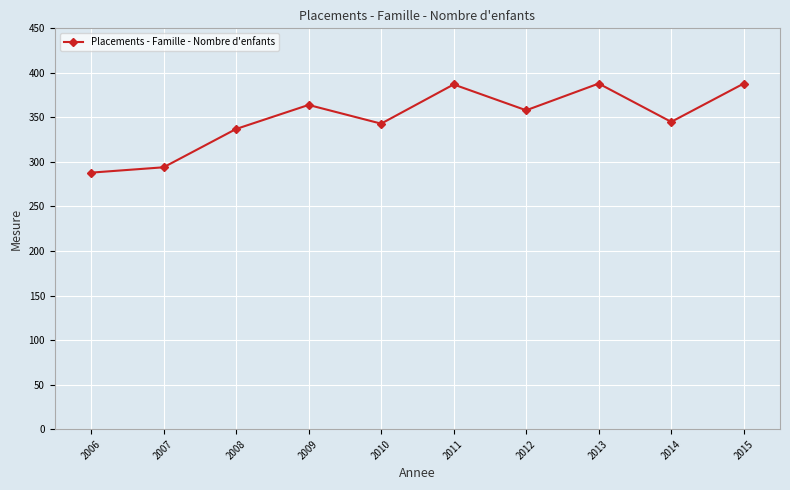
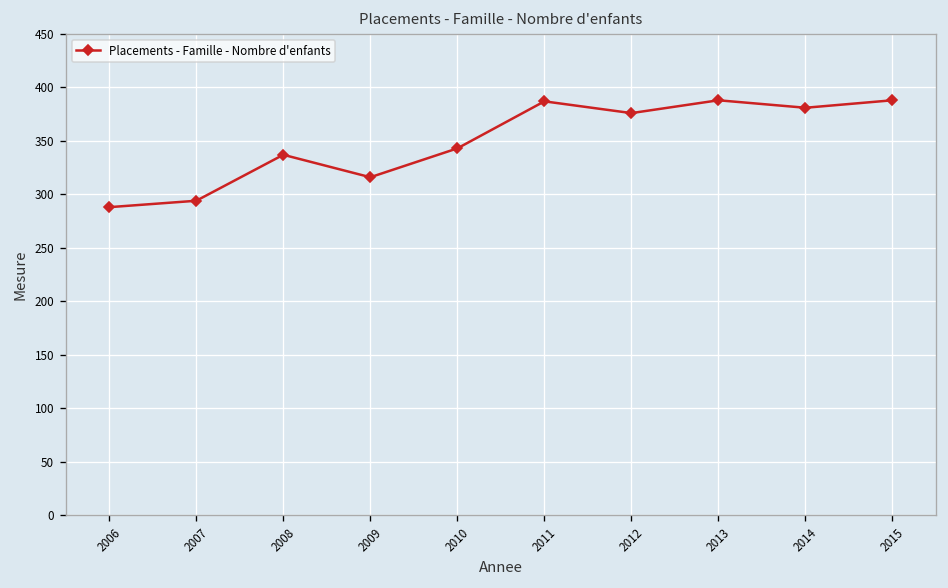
2009: 360 -> 320
2012: 360 -> 380
2014: 350 -> 380
